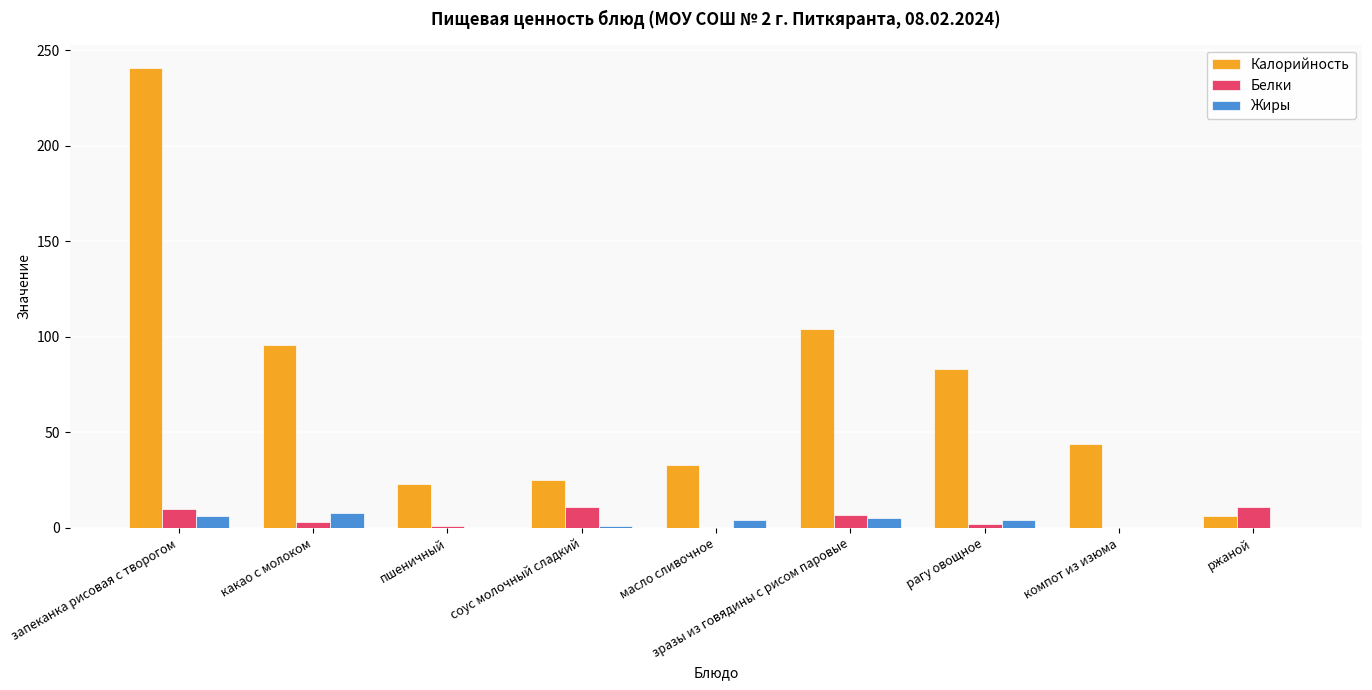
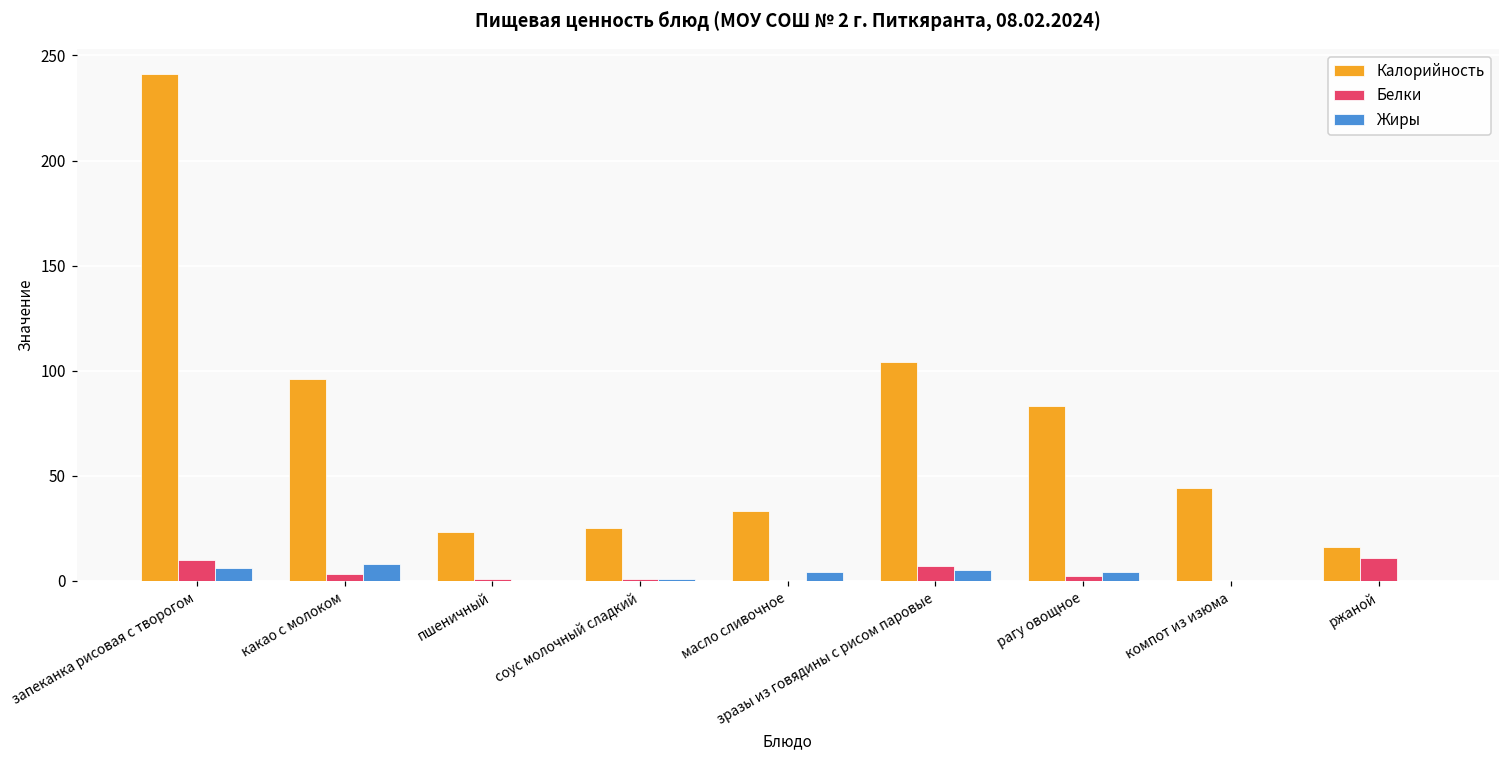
Белки, соус молочный сладкий: 11 -> 1
Калорийность, ржаной: 6 -> 16
